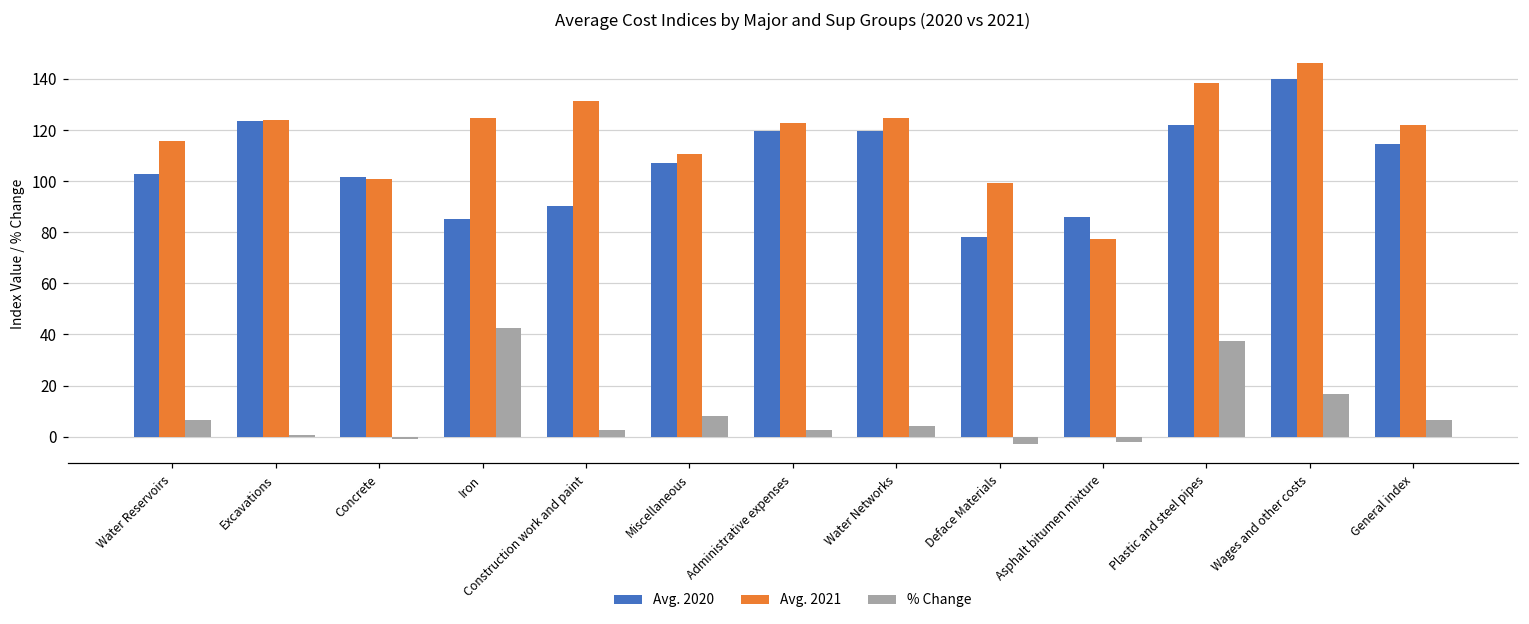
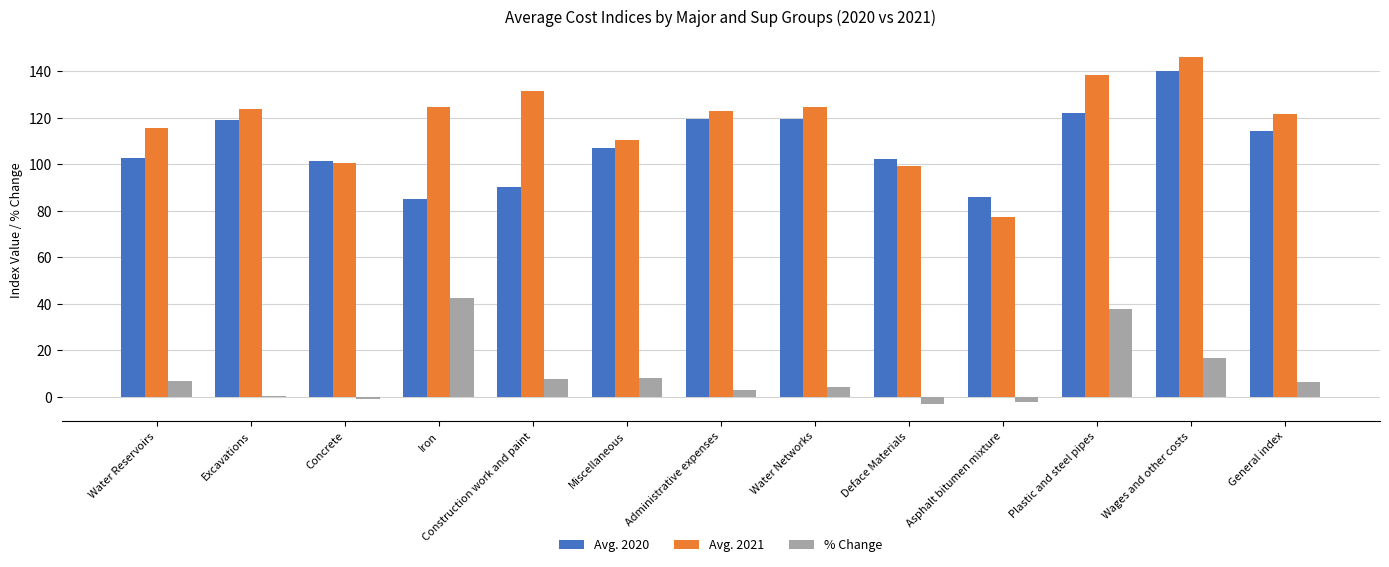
Avg. 2020, Excavations: 123 -> 119
% Change, Construction work and paint: 3 -> 8
Avg. 2020, Deface Materials: 78 -> 102
